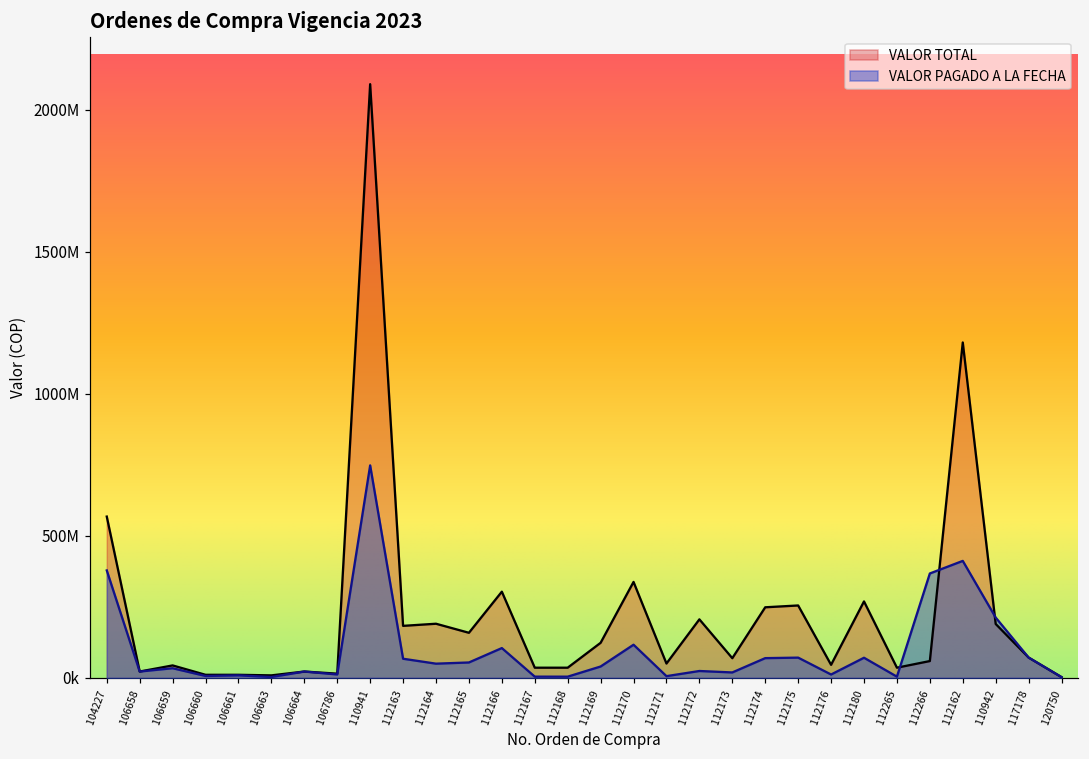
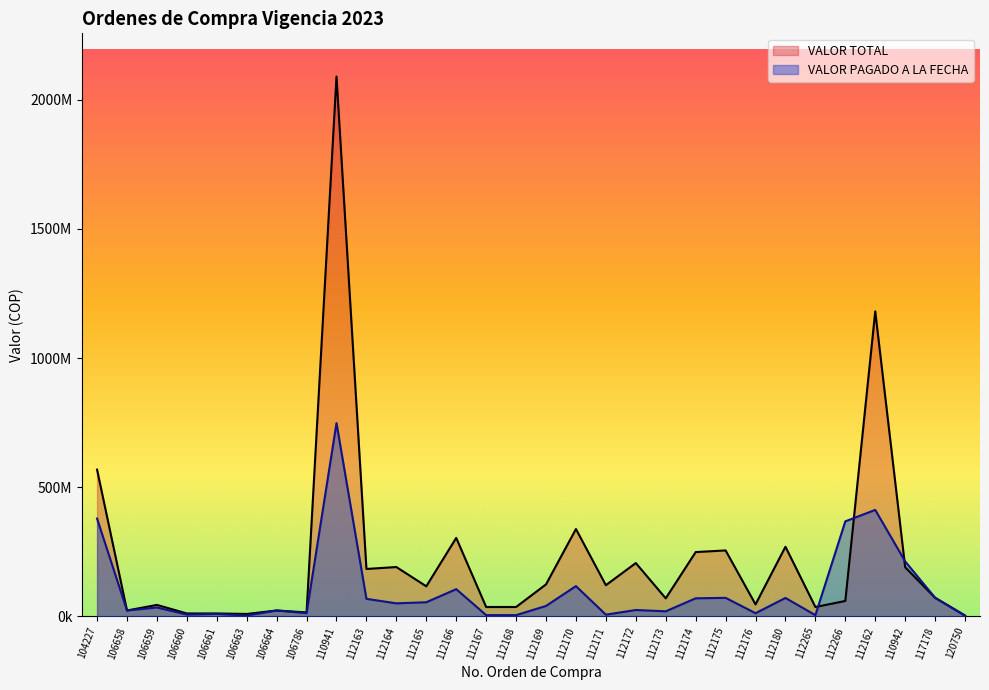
VALOR TOTAL, 112165: 160000000 -> 120000000
VALOR TOTAL, 112171: 50000000 -> 120000000
